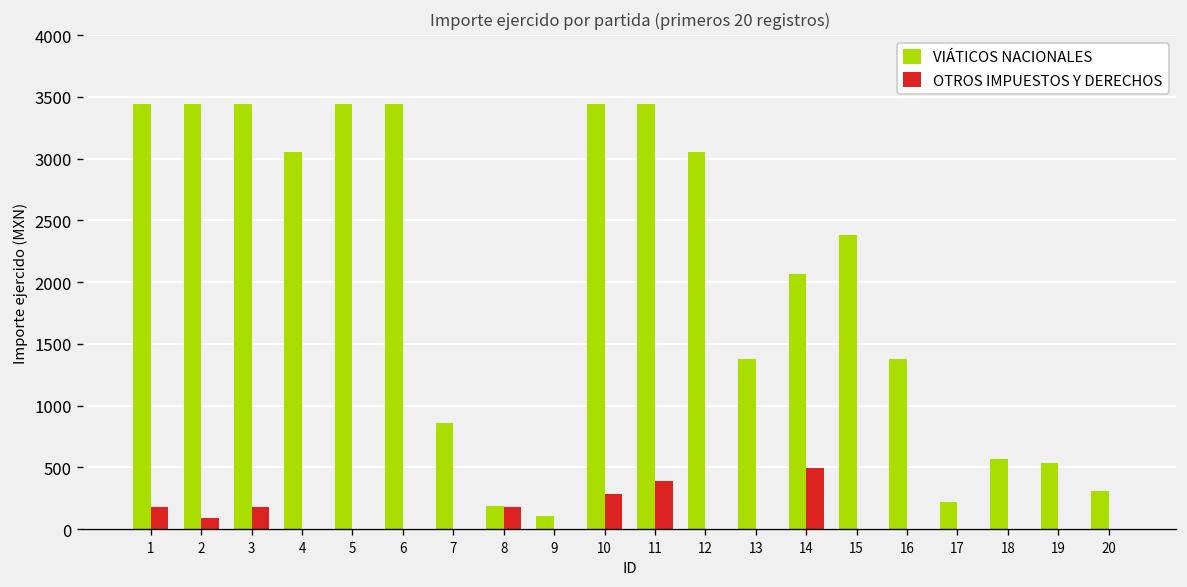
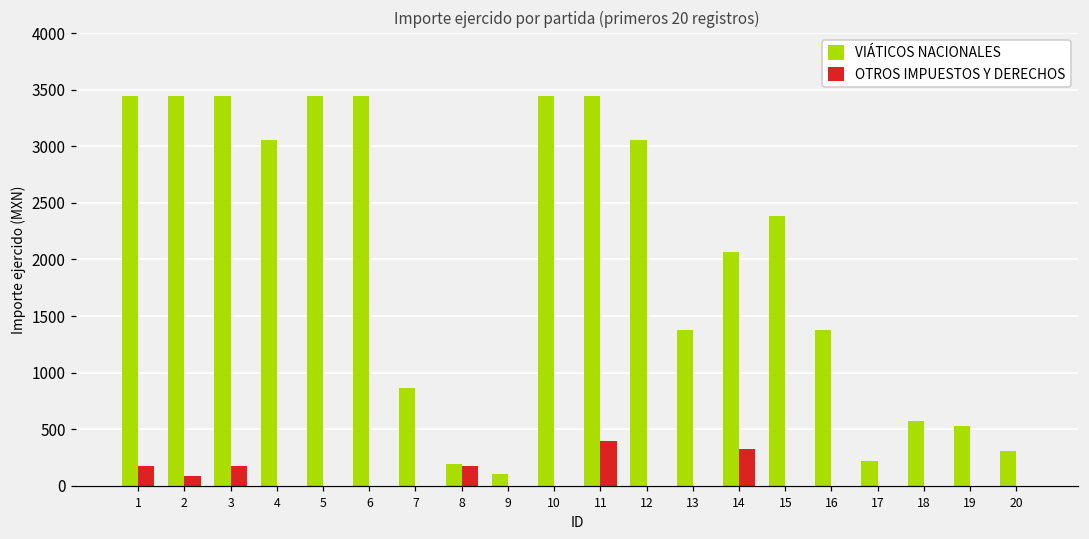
OTROS IMPUESTOS Y DERECHOS, 10: 290 -> 0
OTROS IMPUESTOS Y DERECHOS, 14: 500 -> 330
